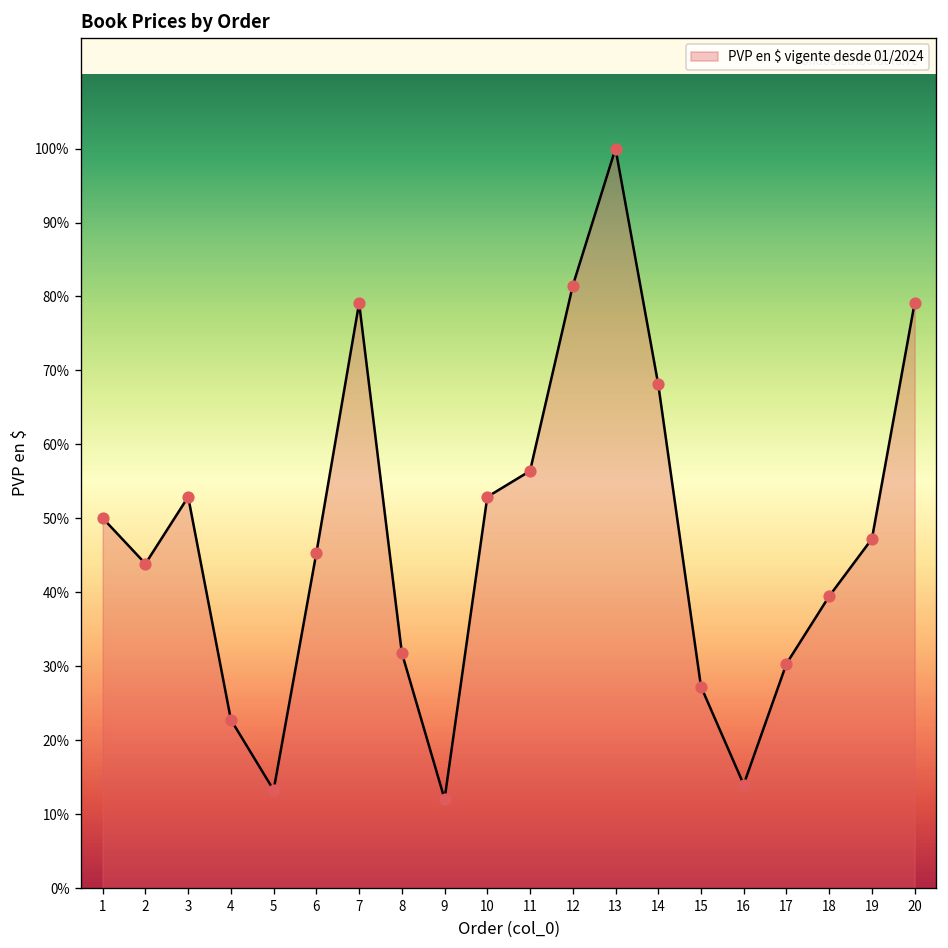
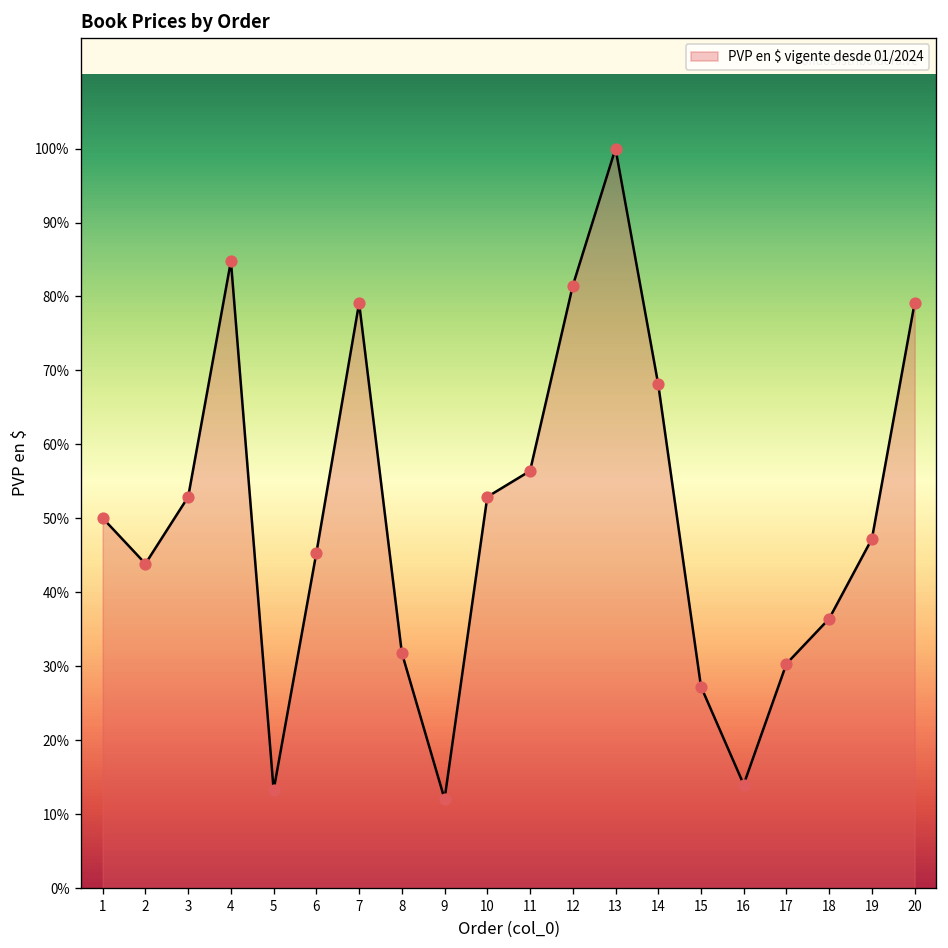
4: 23% -> 85%
18: 39% -> 36%
